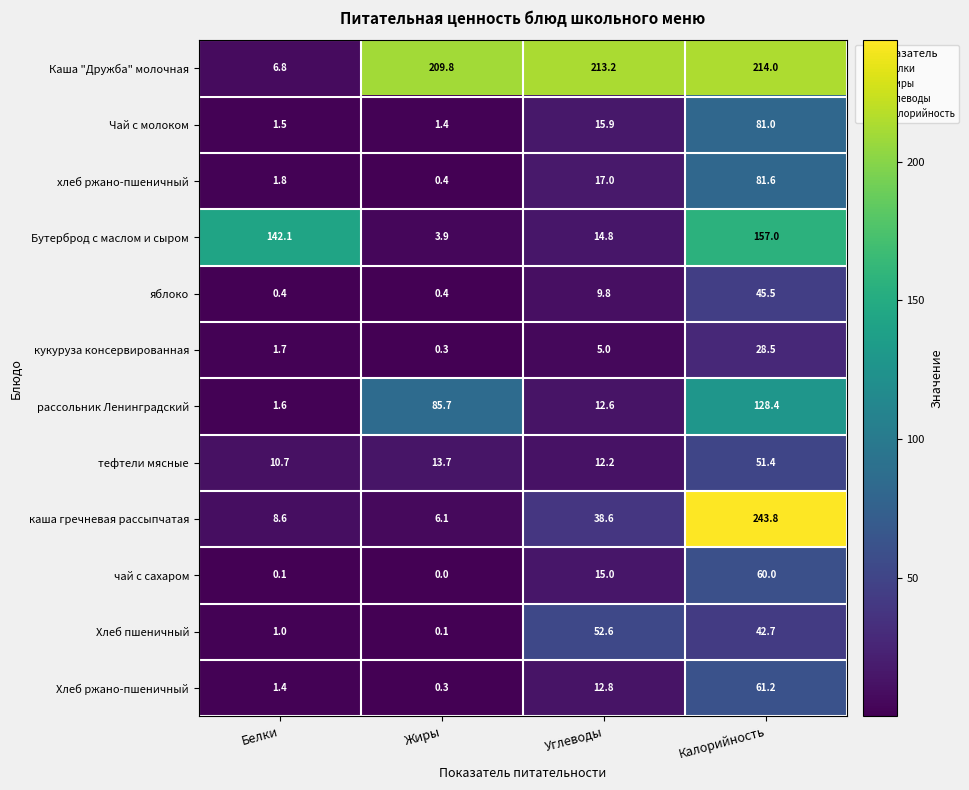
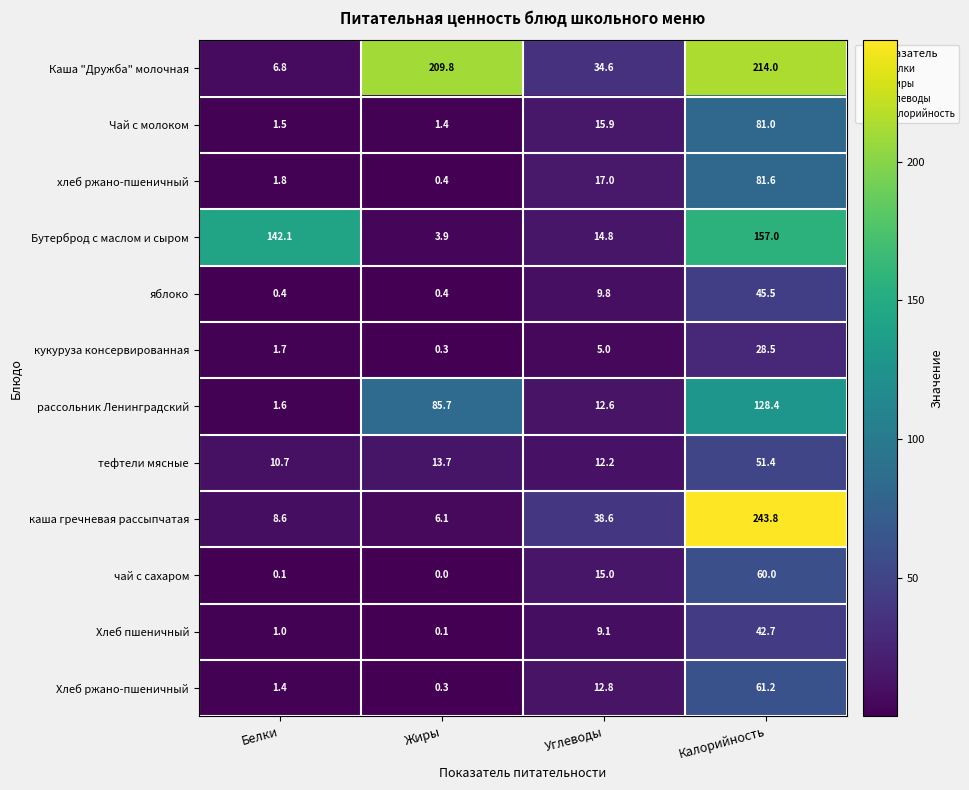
Каша "Дружба" молочная, Углеводы: 213.2 -> 34.6
Хлеб пшеничный, Углеводы: 52.6 -> 9.1
